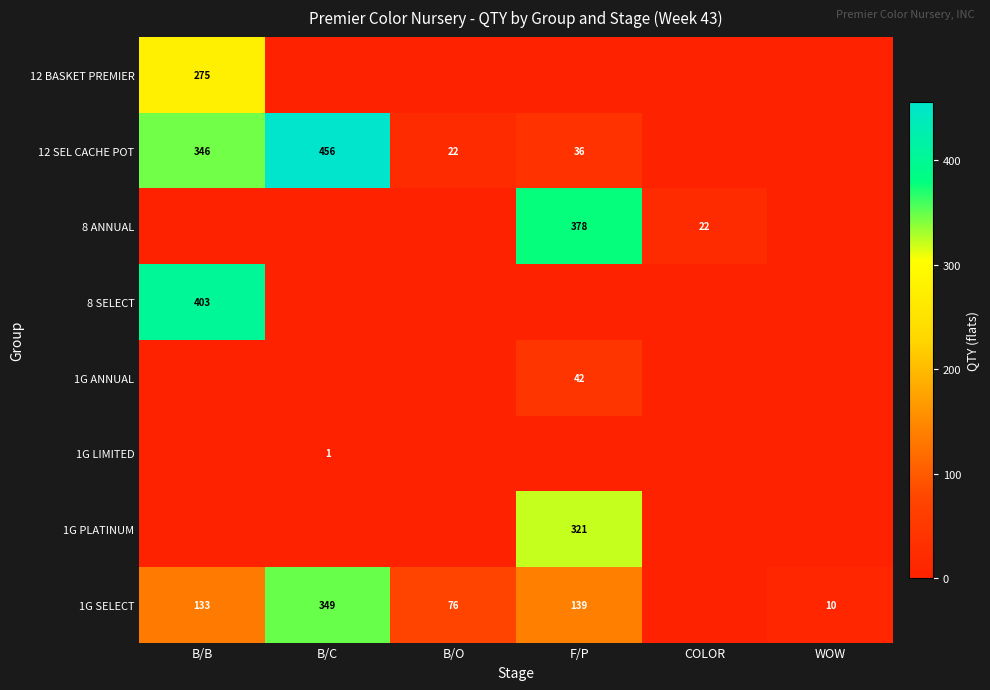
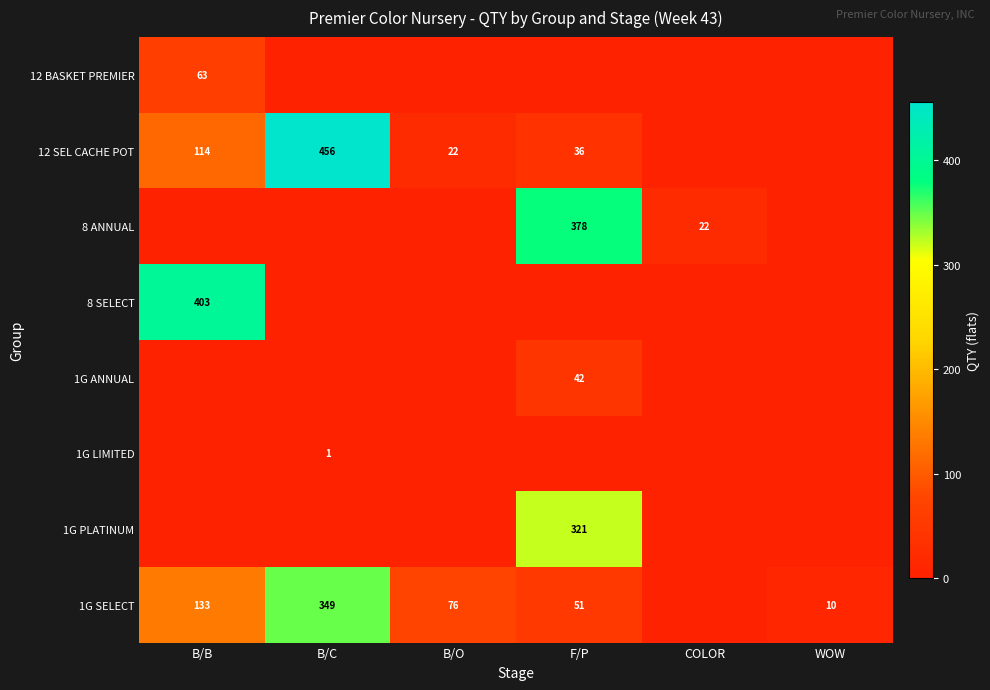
12 BASKET PREMIER, B/B: 275 -> 63
12 SEL CACHE POT, B/B: 346 -> 114
1G SELECT, F/P: 139 -> 51
